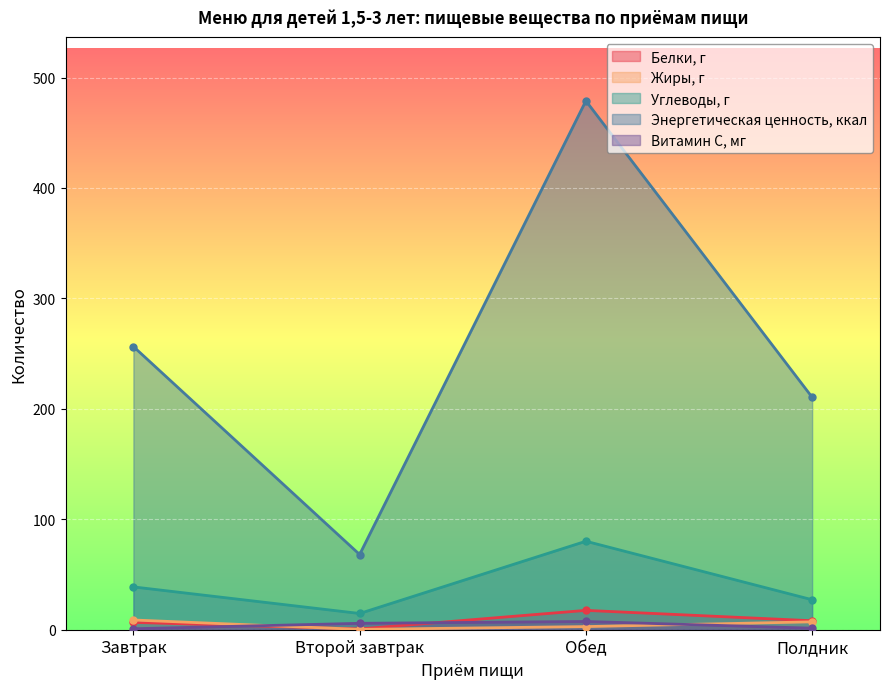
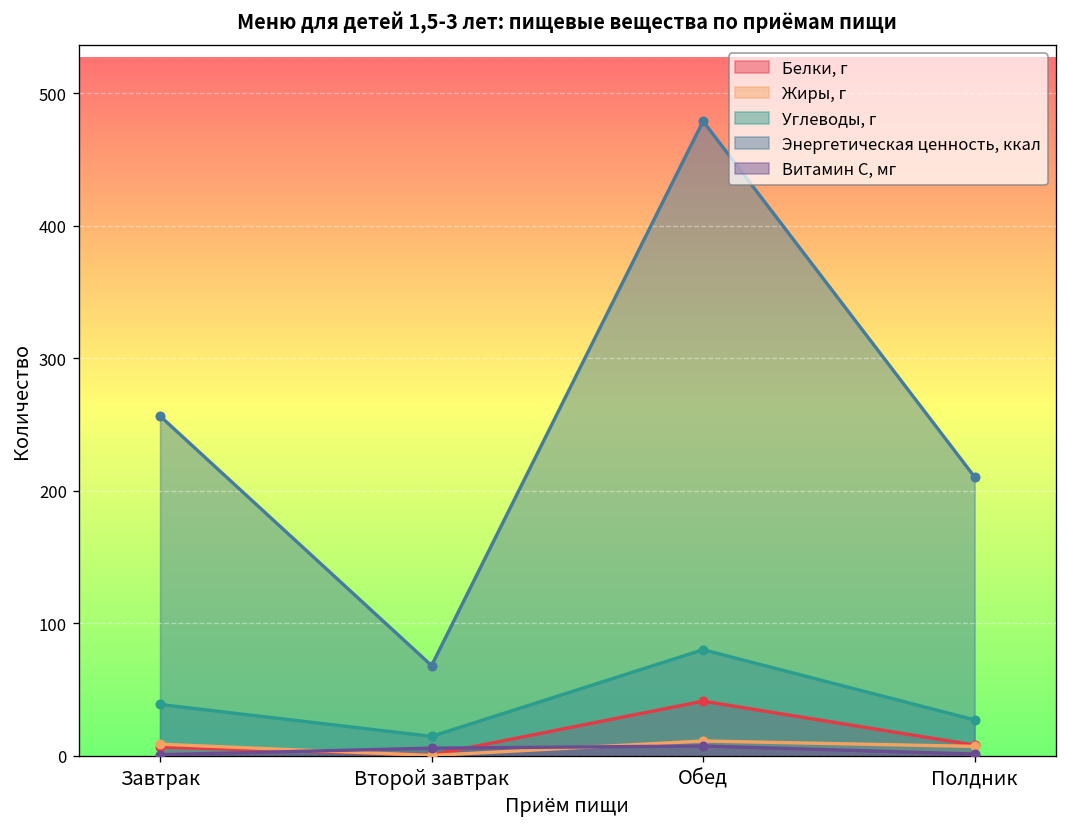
Белки, г, Обед: 18 -> 41
Жиры, г, Обед: 3 -> 11
